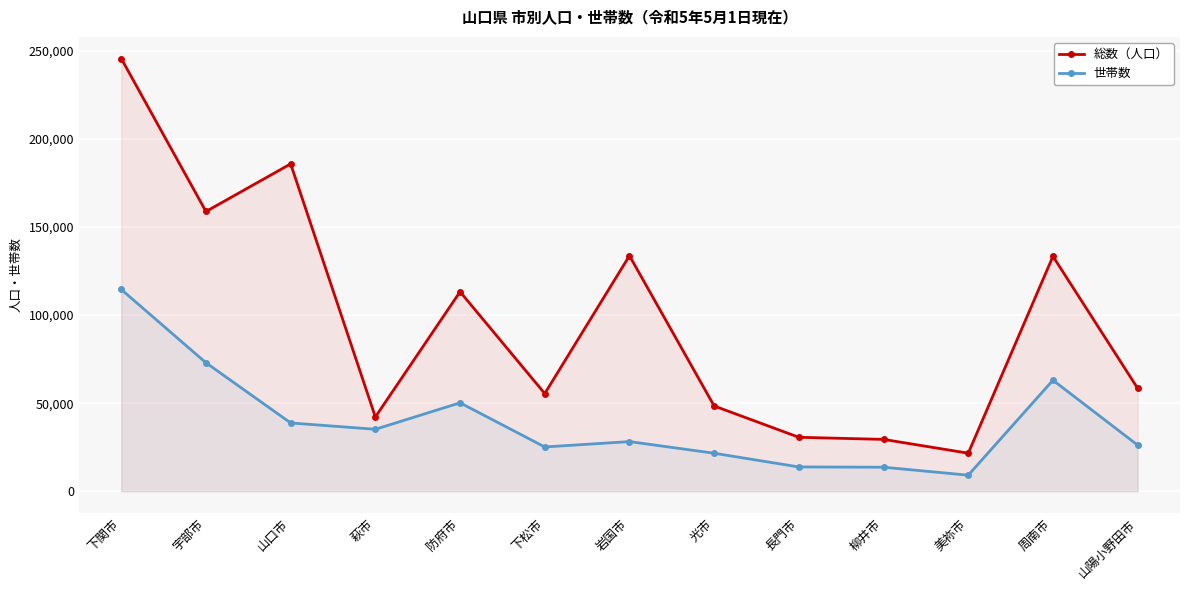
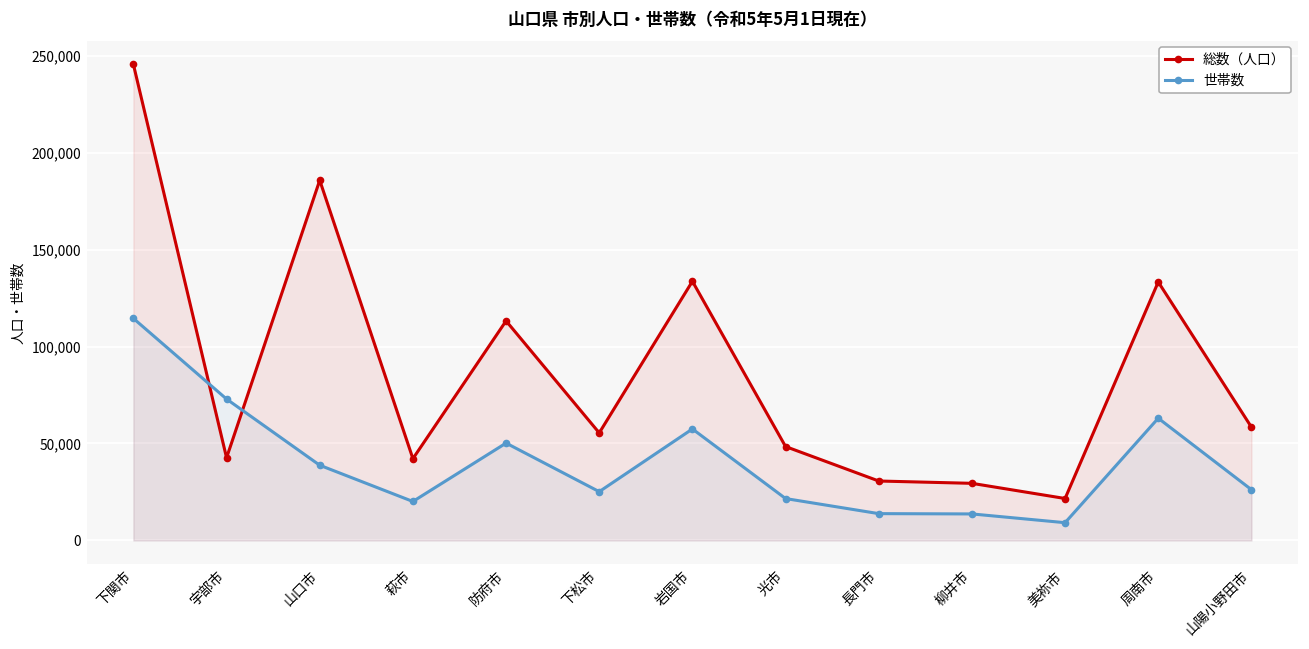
総数（人口）, 宇部市: 159,000 -> 43,000
世帯数, 萩市: 35,000 -> 20,000
世帯数, 岩国市: 28,000 -> 57,000
